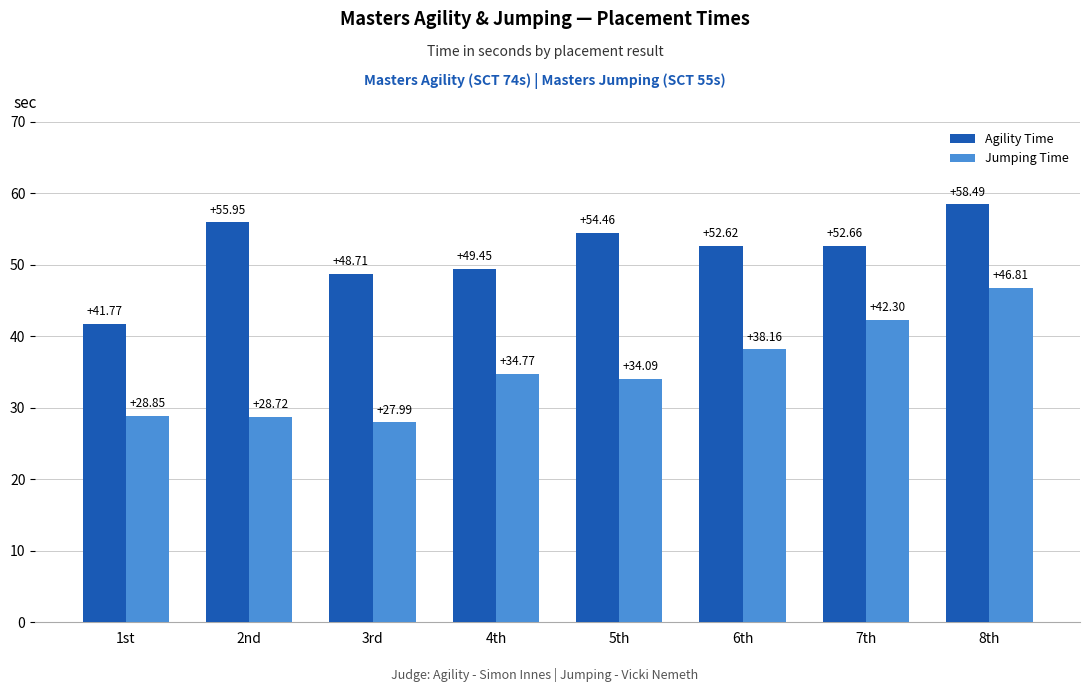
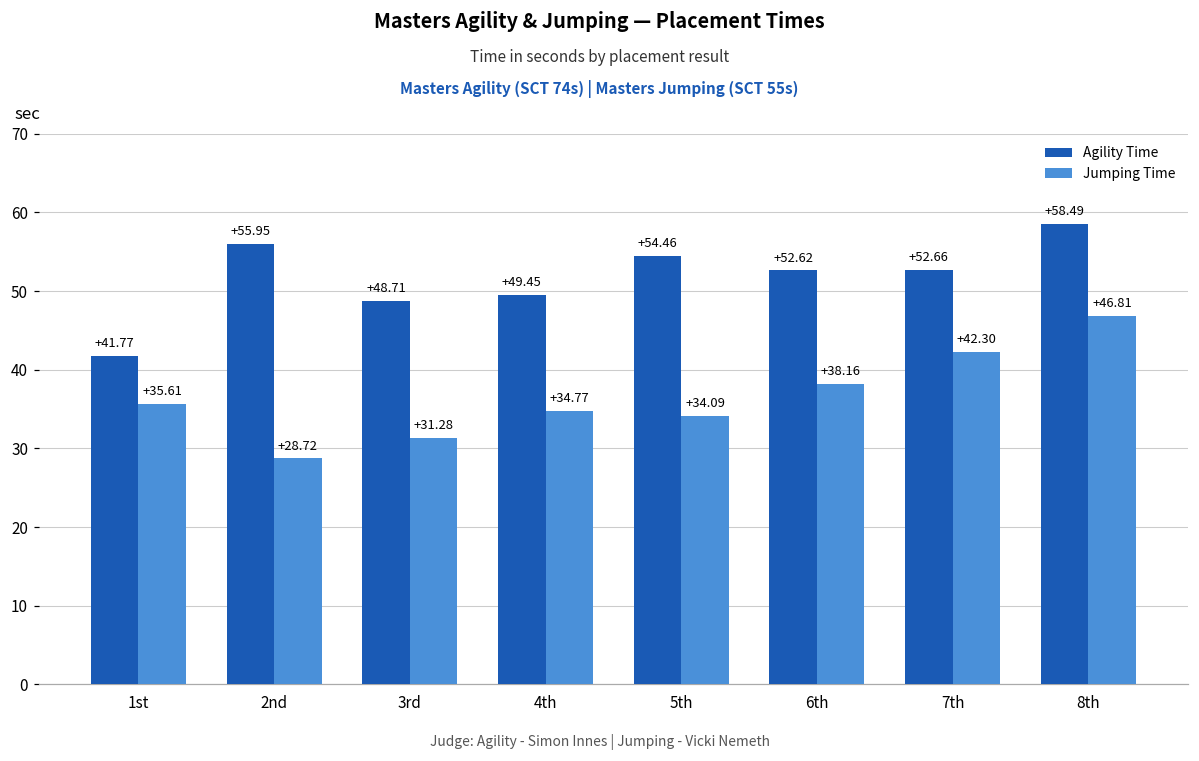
Jumping Time, 1st: +28.85 -> +35.61
Jumping Time, 3rd: +27.99 -> +31.28
